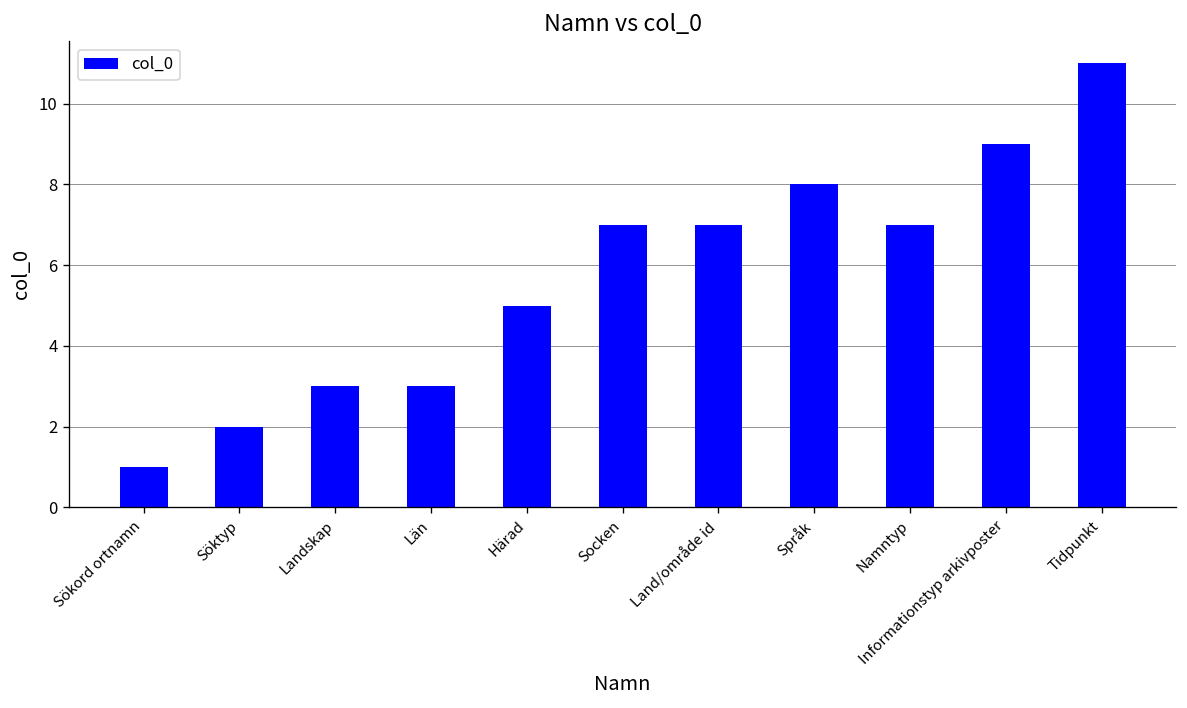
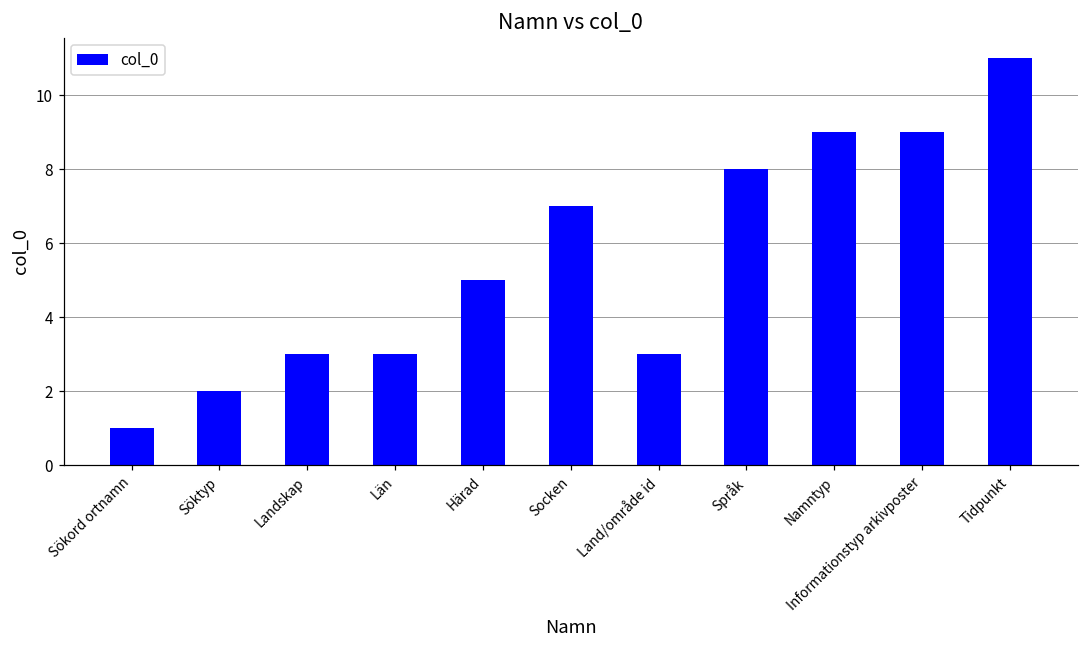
Land/område id: 7 -> 3
Namntyp: 7 -> 9
